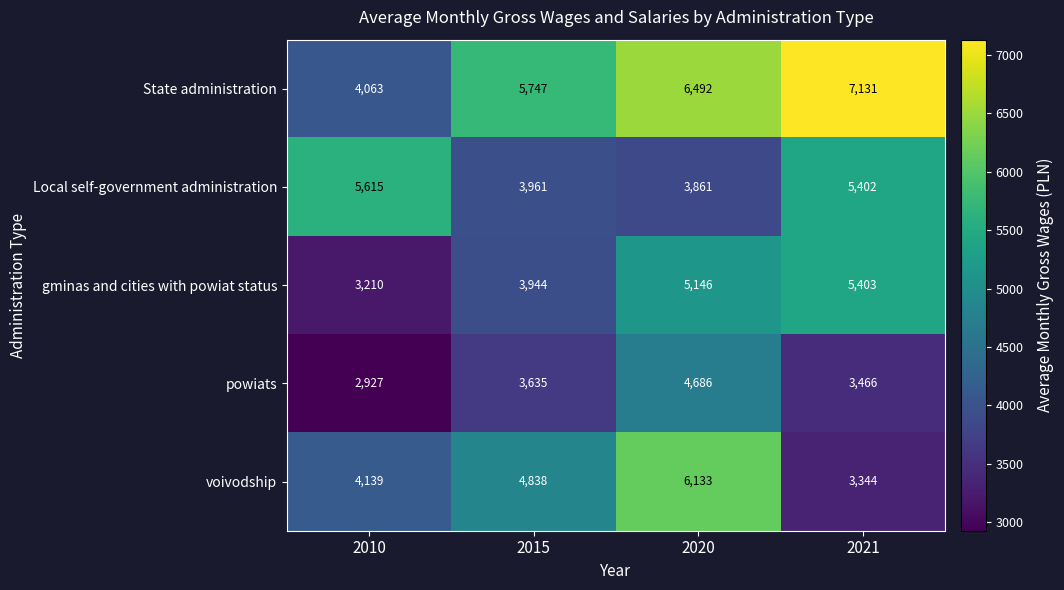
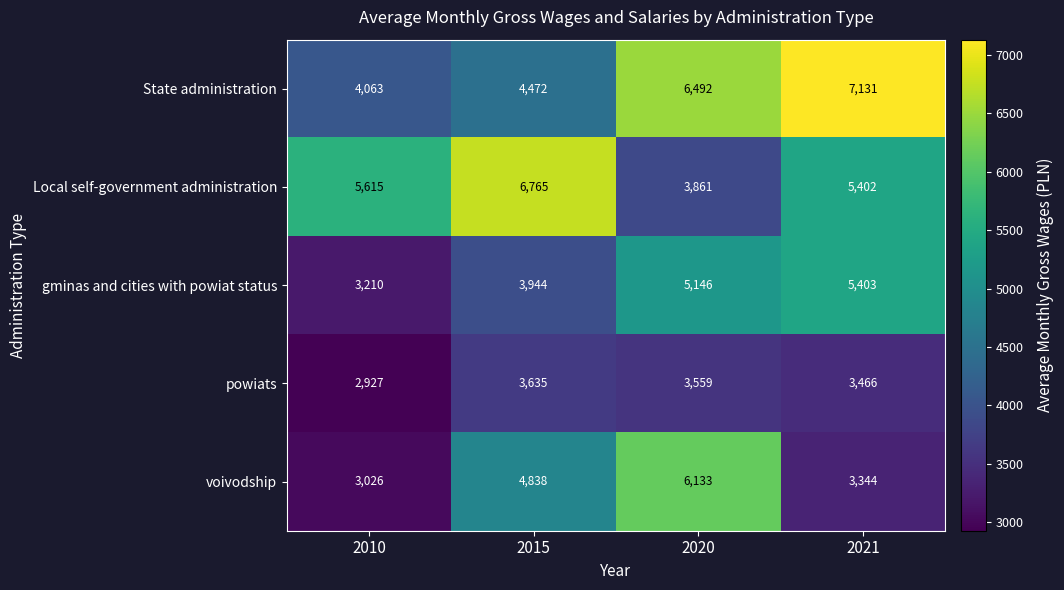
State administration, 2015: 5,747 -> 4,472
Local self-government administration, 2015: 3,961 -> 6,765
powiats, 2020: 4,686 -> 3,559
voivodship, 2010: 4,139 -> 3,026
